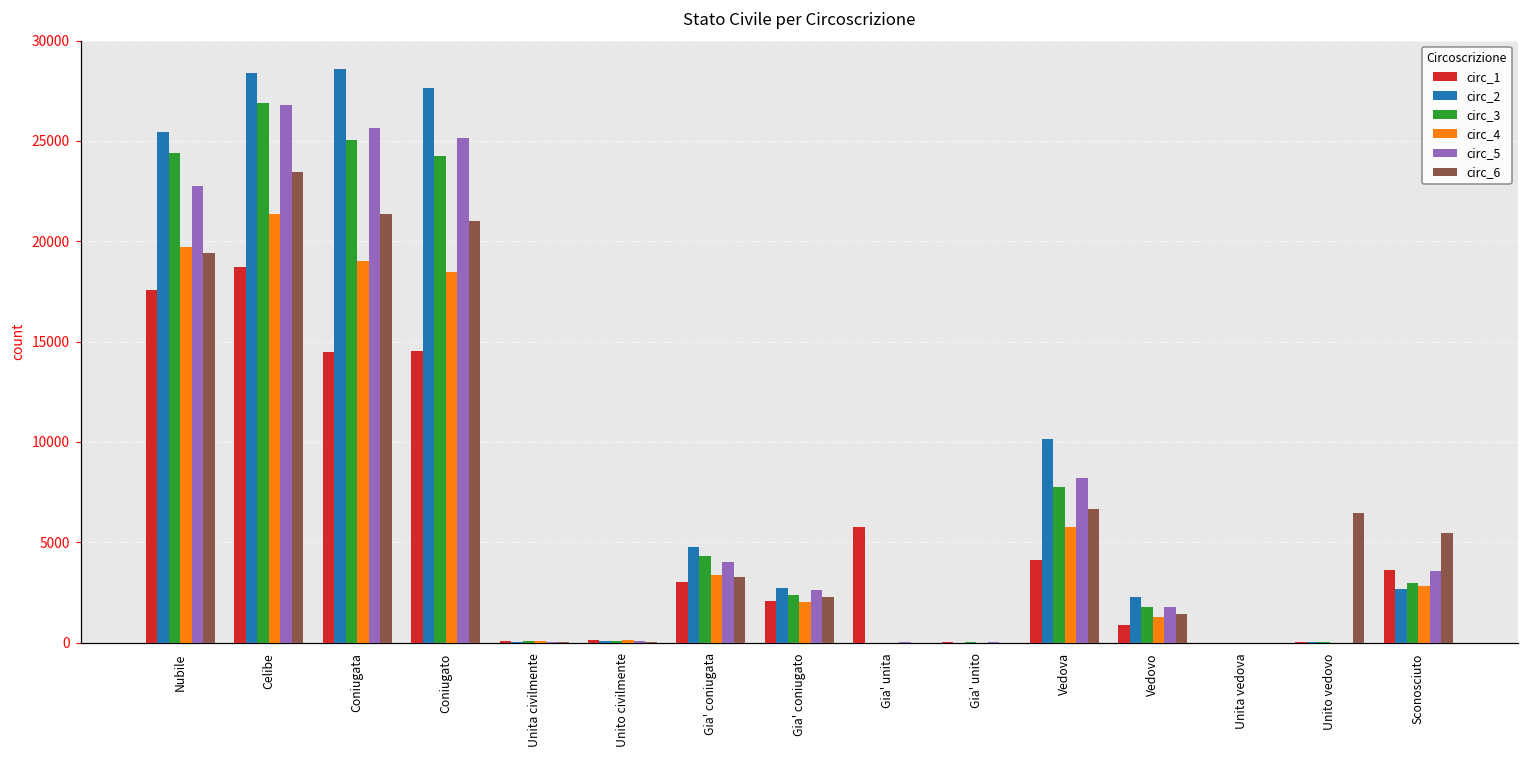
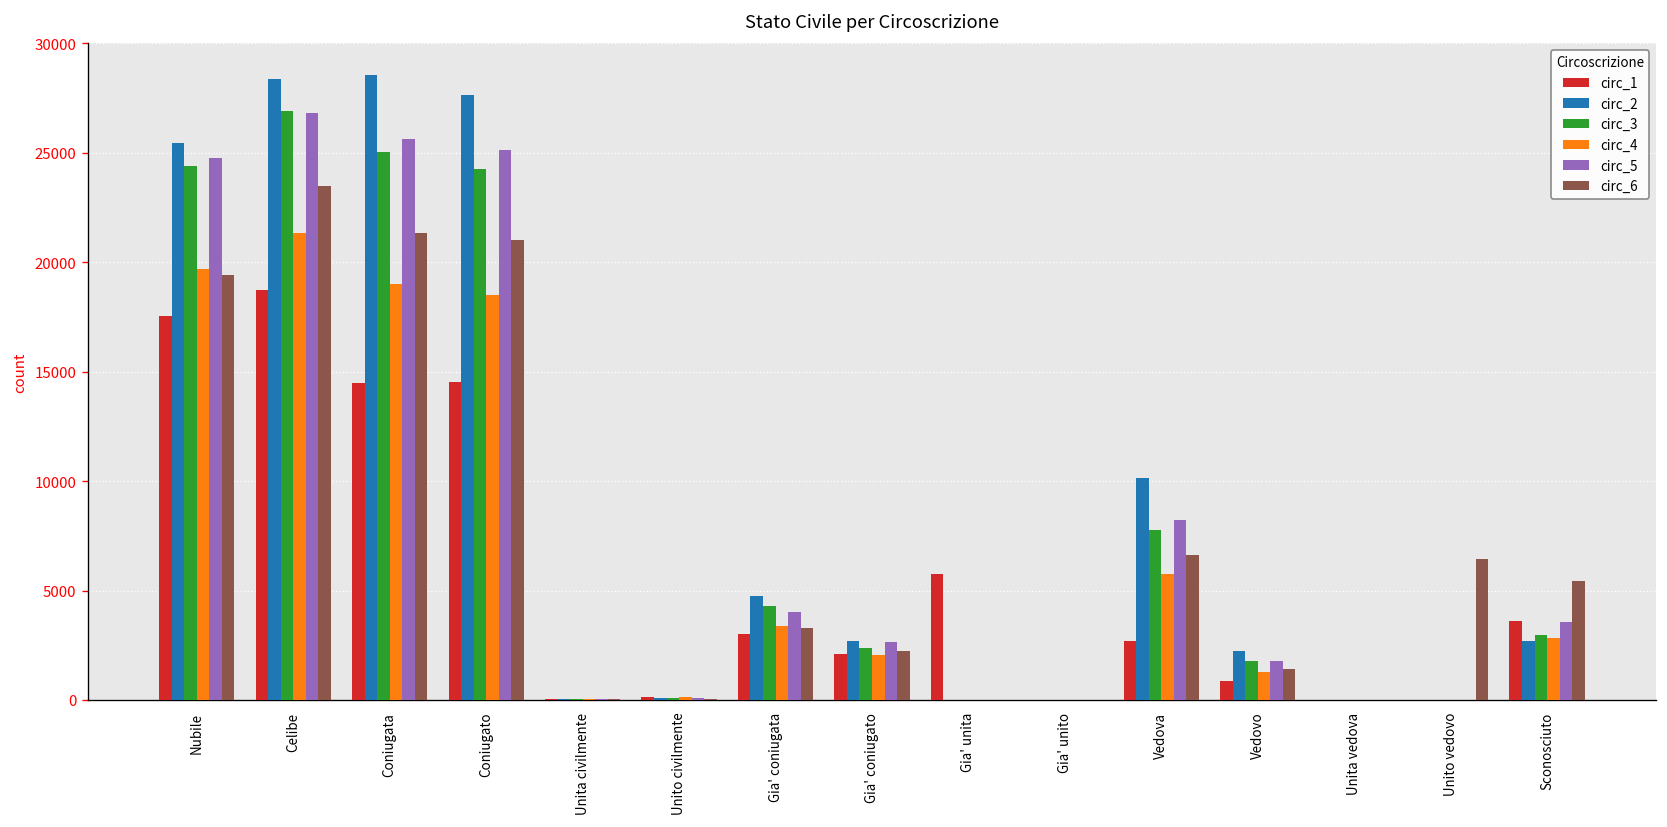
circ_5, Nubile: 22700 -> 24700
circ_1, Vedova: 4100 -> 2700
